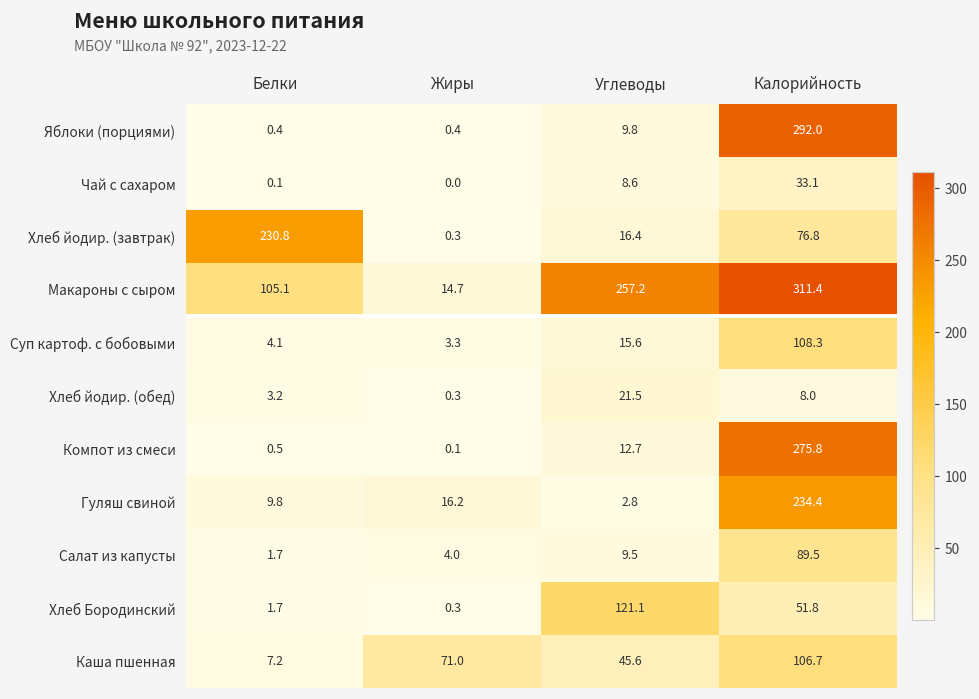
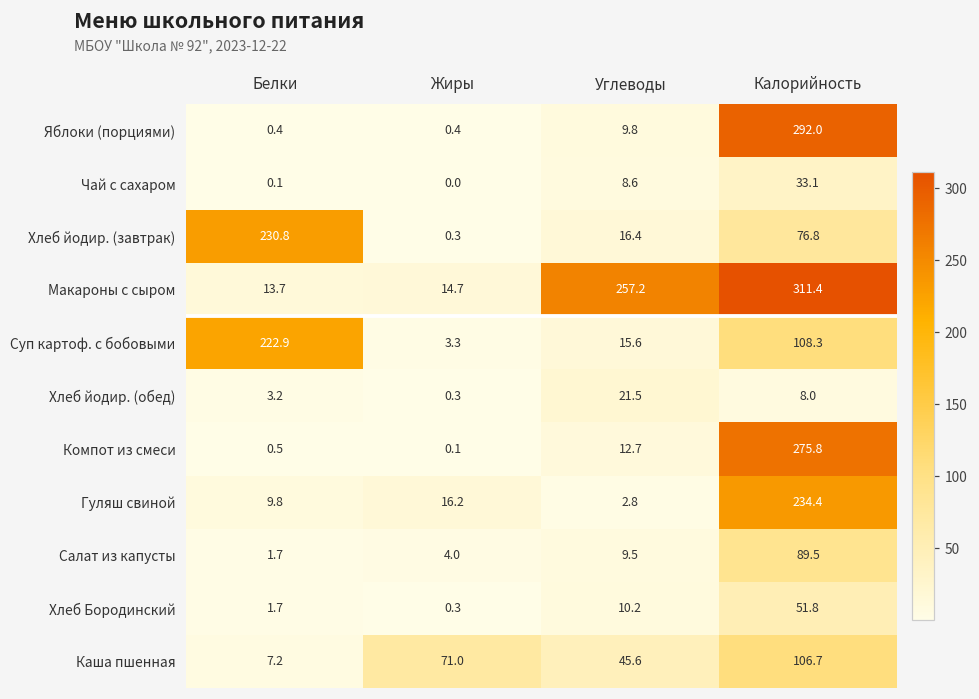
Макароны с сыром, Белки: 105.1 -> 13.7
Суп картоф. с бобовыми, Белки: 4.1 -> 222.9
Хлеб Бородинский, Углеводы: 121.1 -> 10.2
